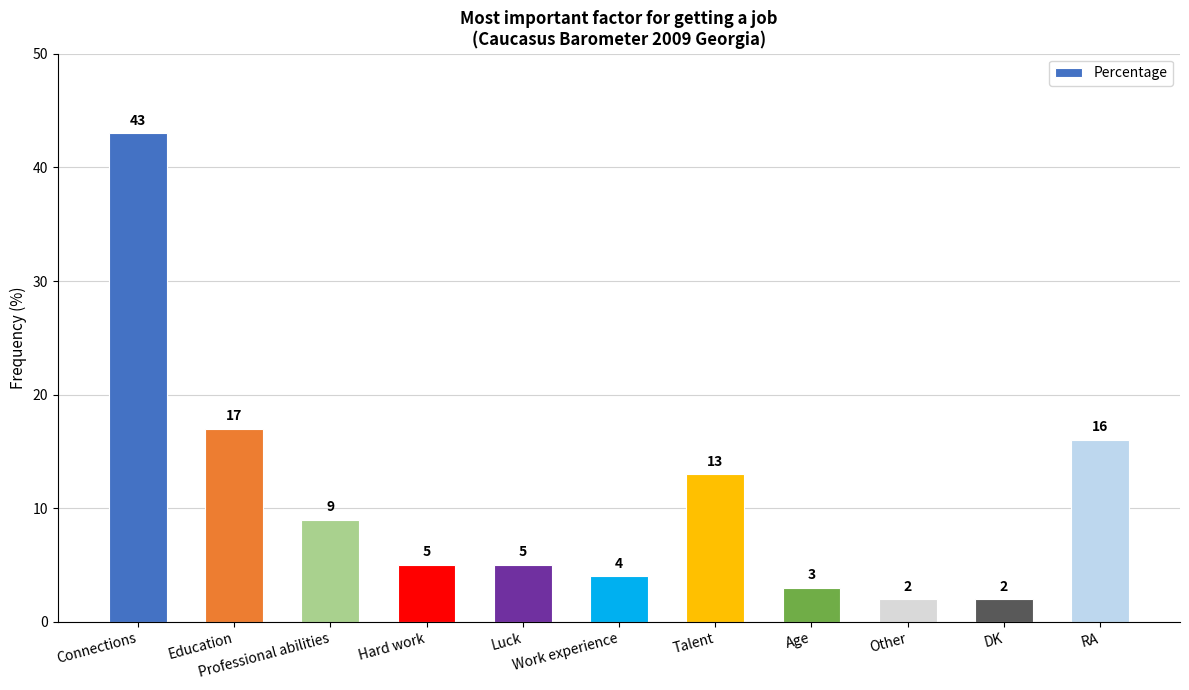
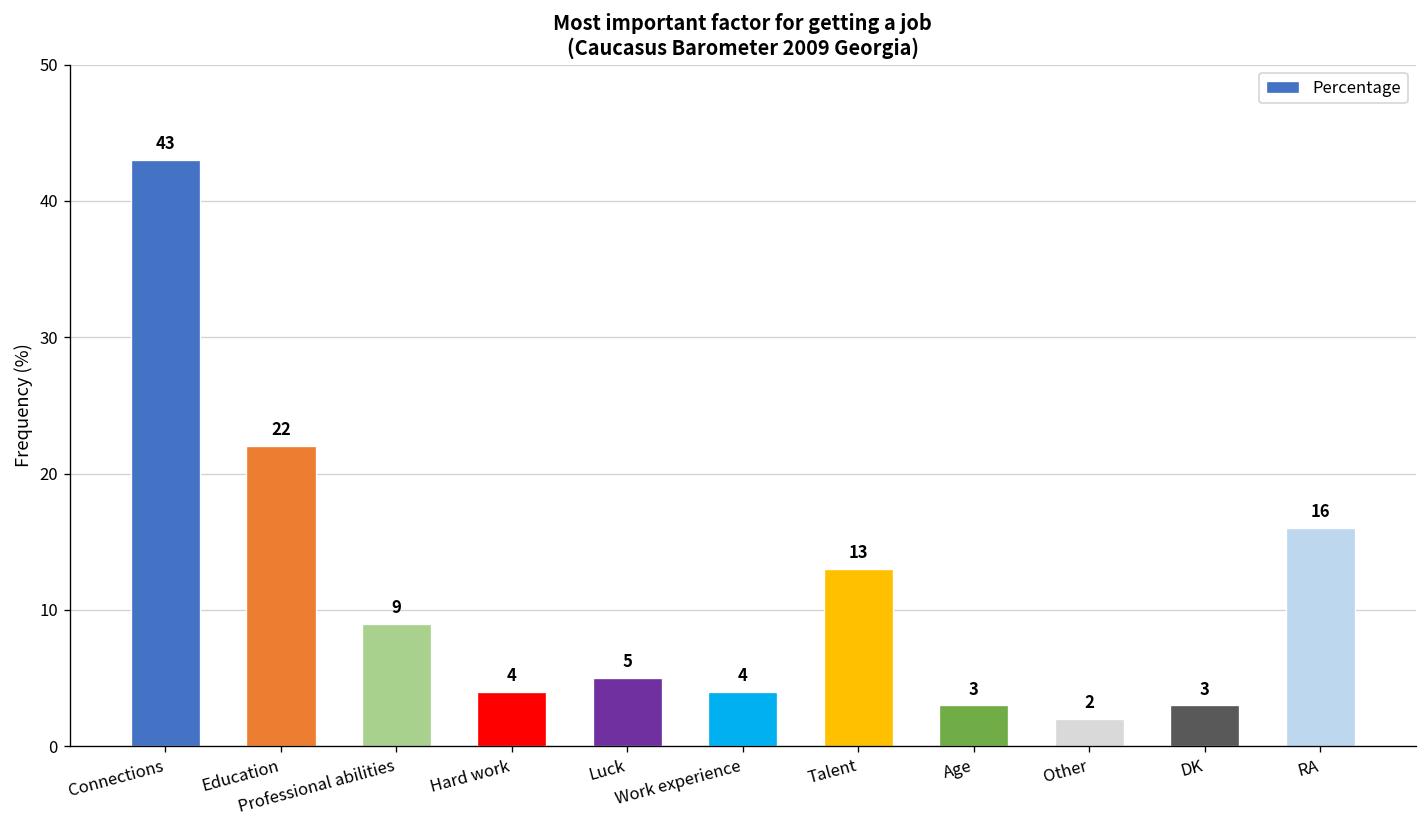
Education: 17 -> 22
Hard work: 5 -> 4
DK: 2 -> 3
